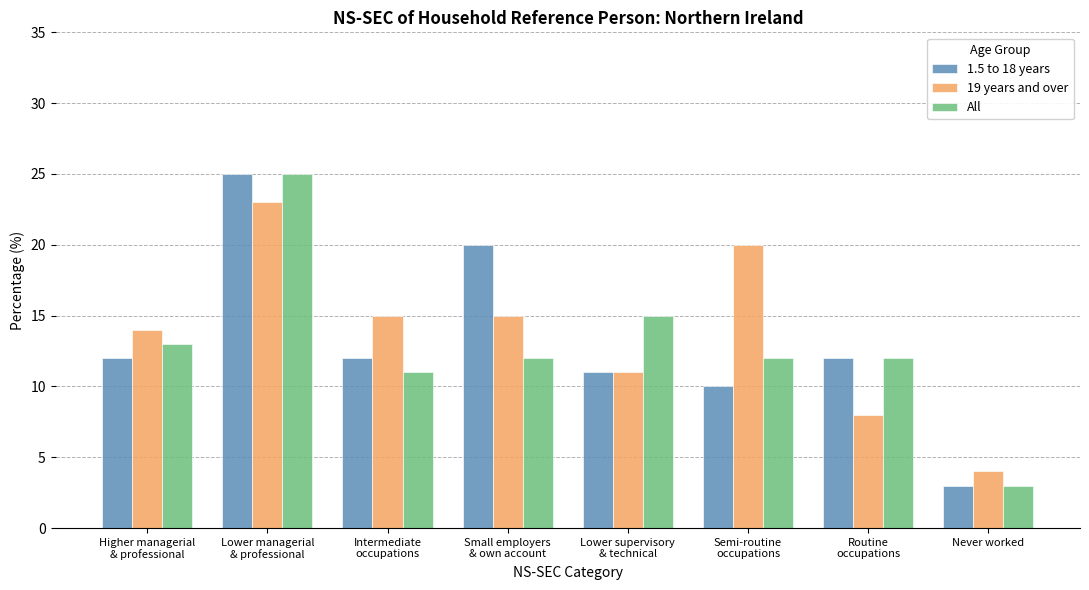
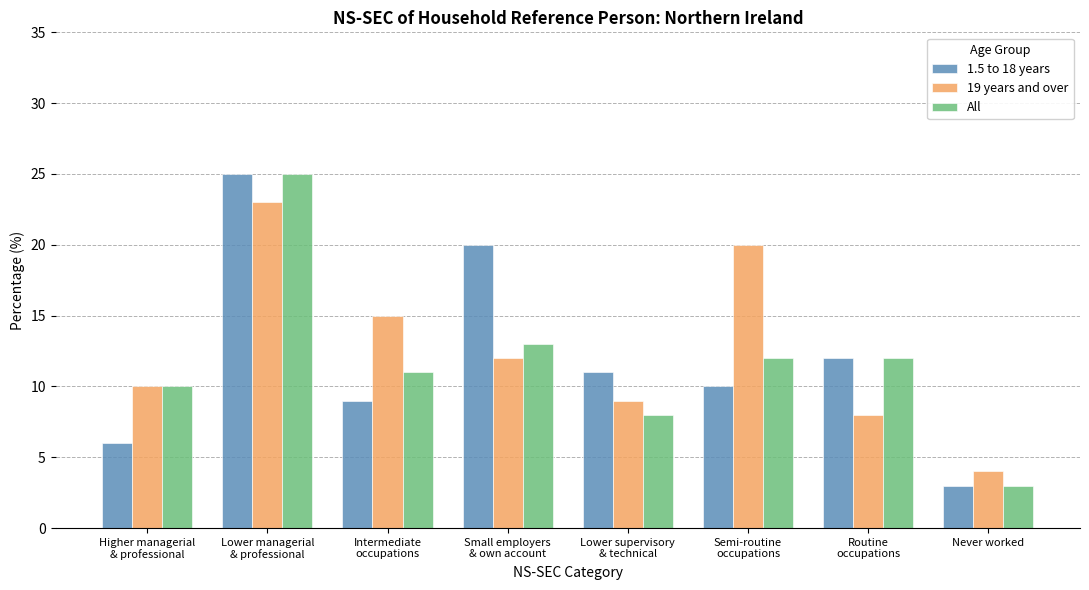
1.5 to 18 years, Higher managerial & professional: 12 -> 6
19 years and over, Higher managerial & professional: 14 -> 10
All, Higher managerial & professional: 13 -> 10
1.5 to 18 years, Intermediate occupations: 12 -> 9
19 years and over, Small employers & own account: 15 -> 12
All, Small employers & own account: 12 -> 13
19 years and over, Lower supervisory & technical: 11 -> 9
All, Lower supervisory & technical: 15 -> 8
